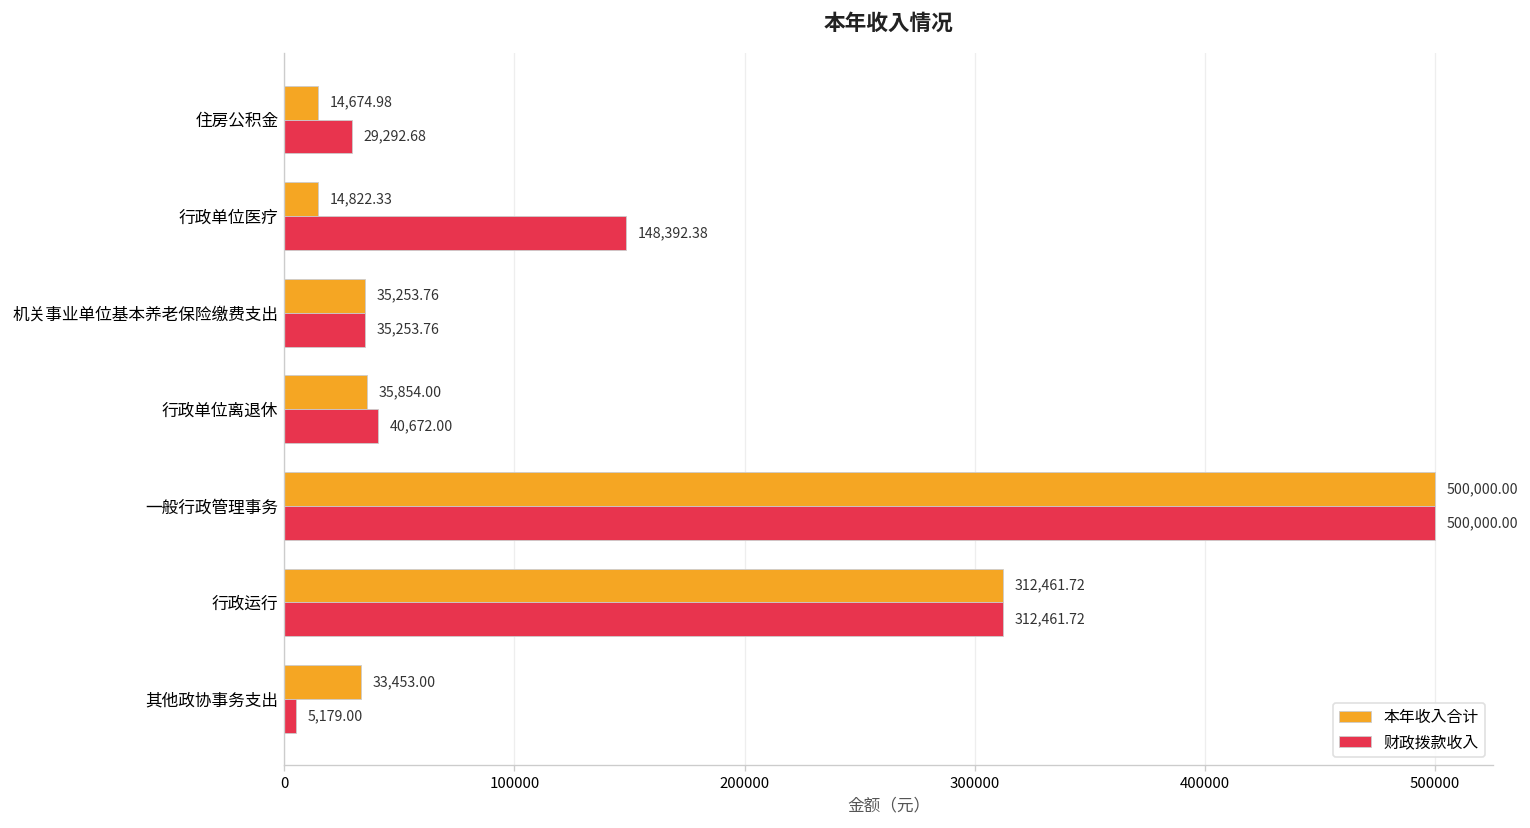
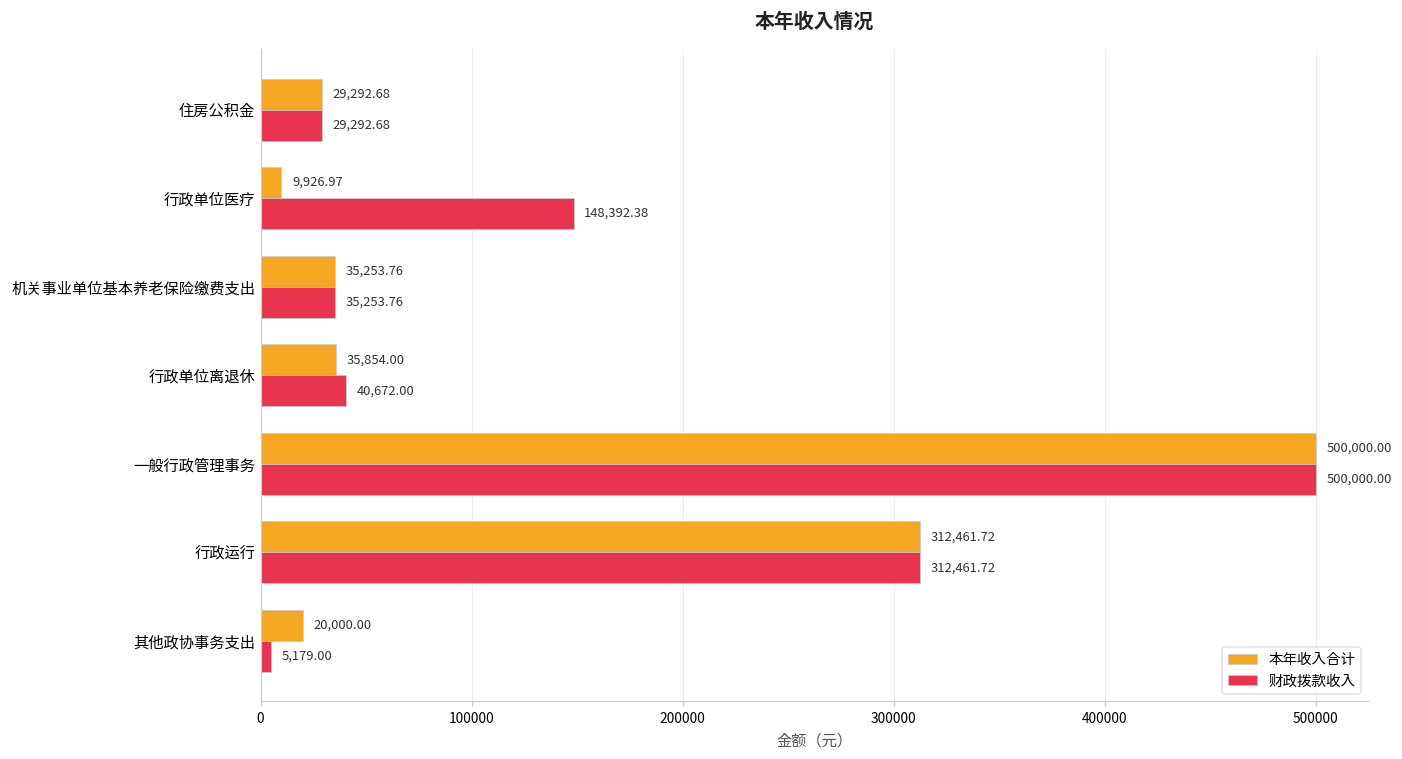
本年收入合计, 住房公积金: 14,674.98 -> 29,292.68
本年收入合计, 行政单位医疗: 14,822.33 -> 9,926.97
本年收入合计, 其他政协事务支出: 33,453.00 -> 20,000.00
